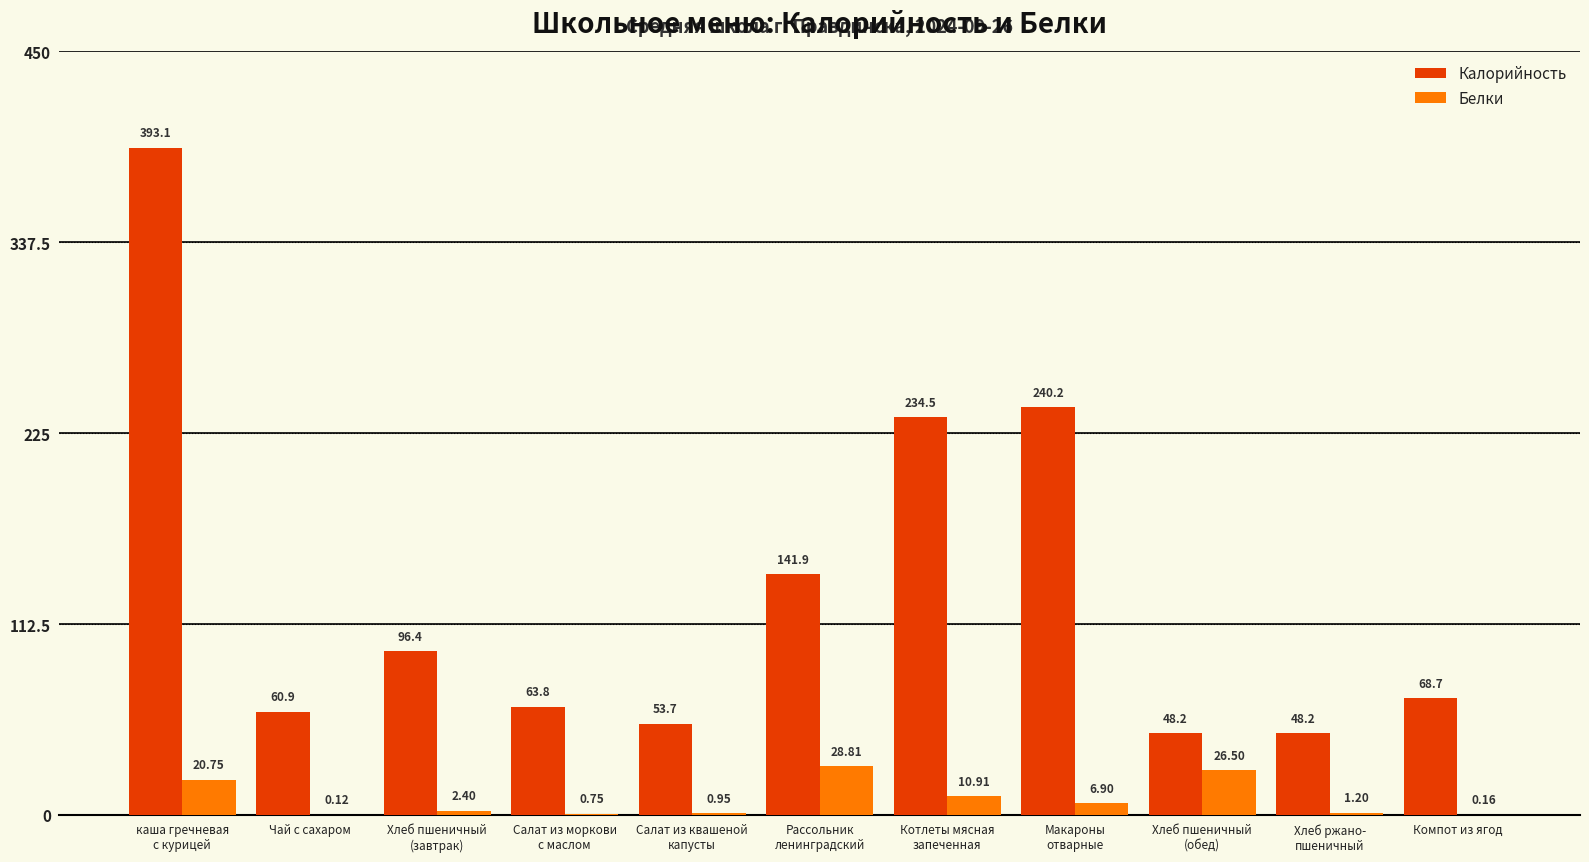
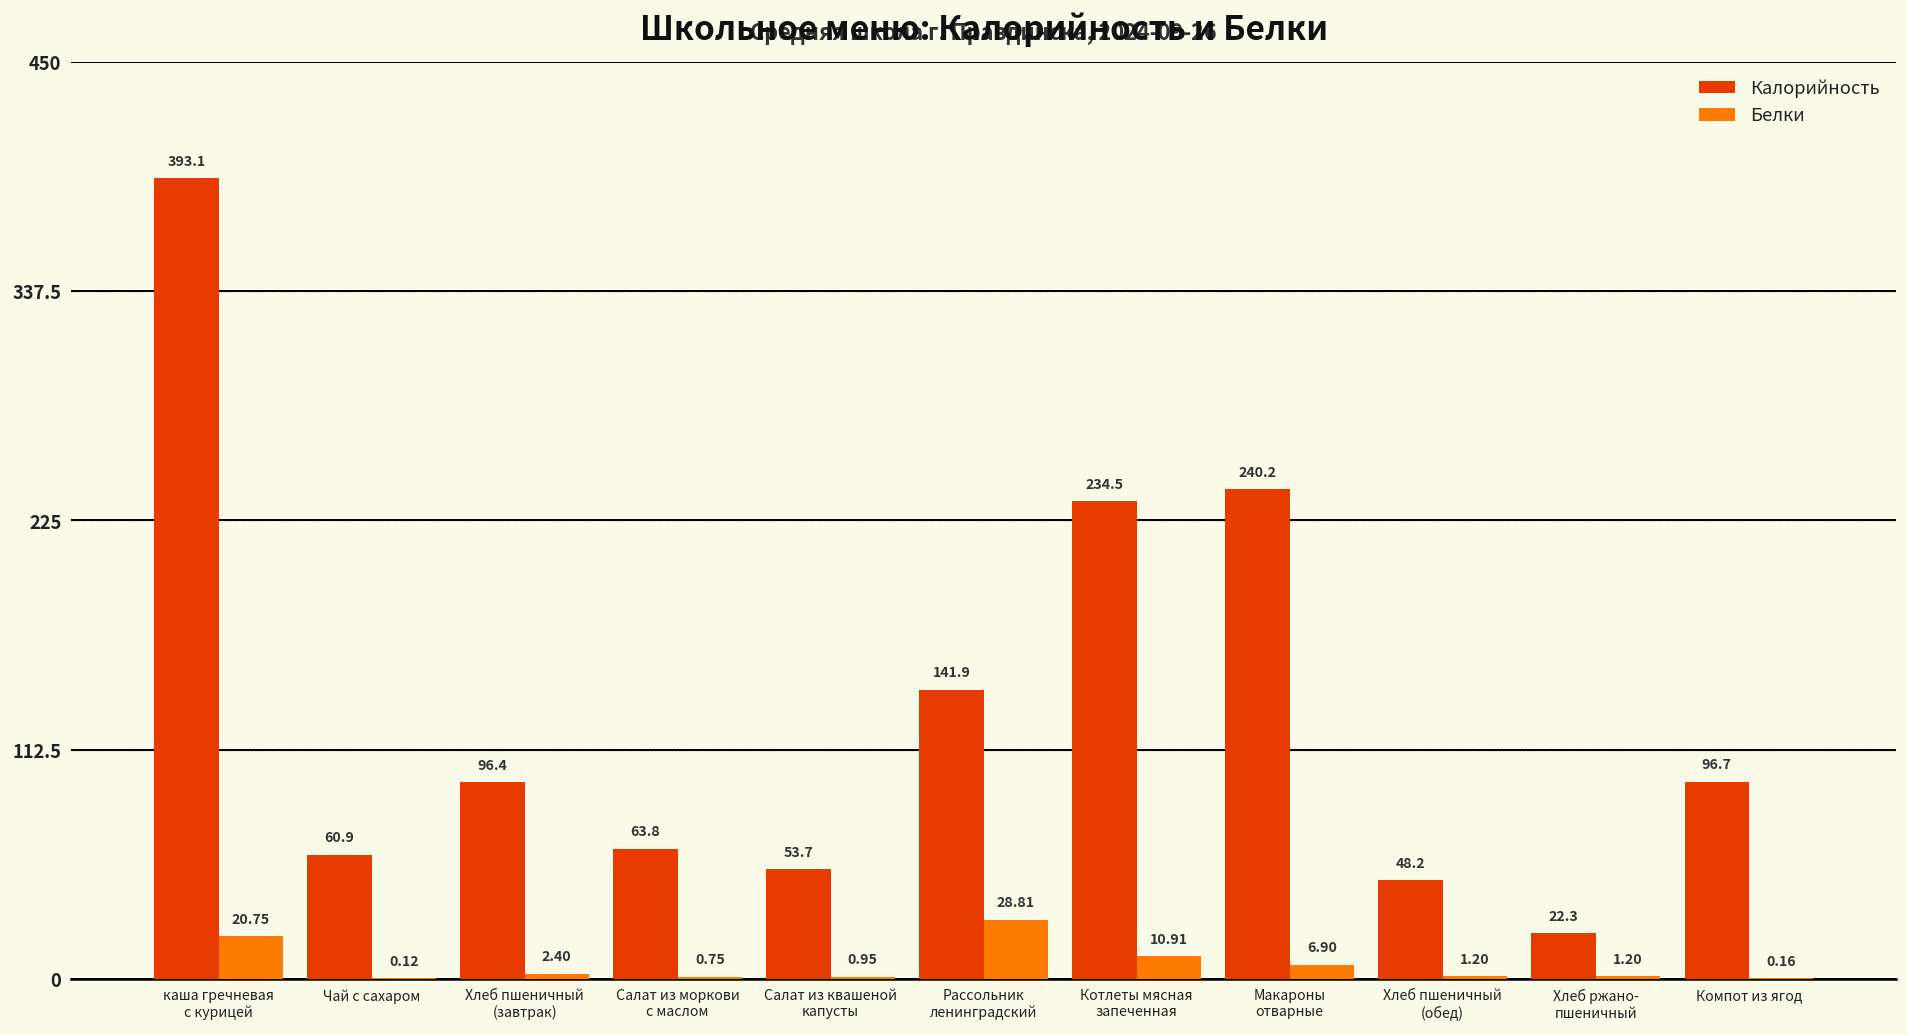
Белки, Хлеб пшеничный (обед): 26.50 -> 1.20
Калорийность, Хлеб ржано- пшеничный: 48.2 -> 22.3
Калорийность, Компот из ягод: 68.7 -> 96.7
